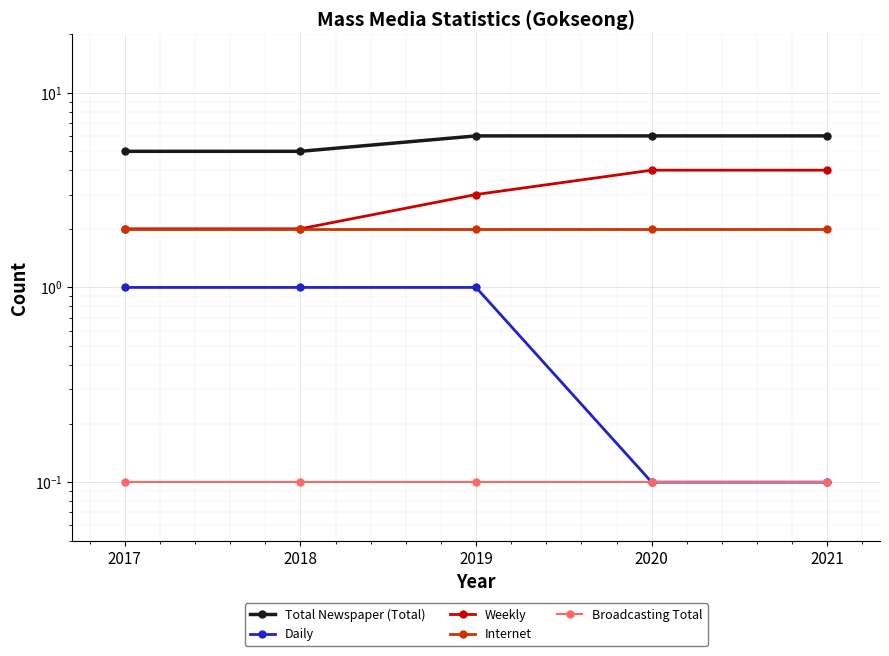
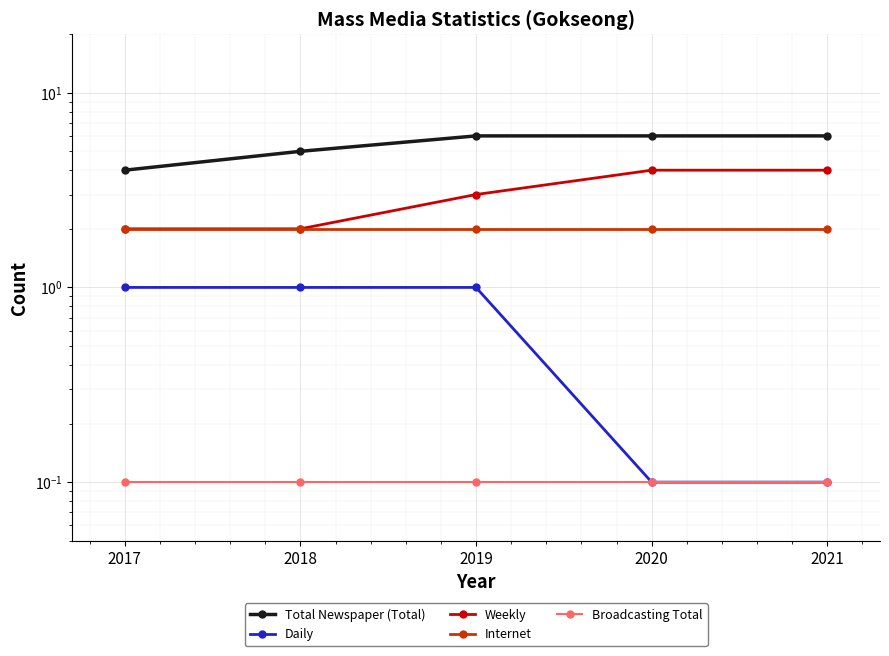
Total Newspaper (Total), 2017: 5 -> 4
